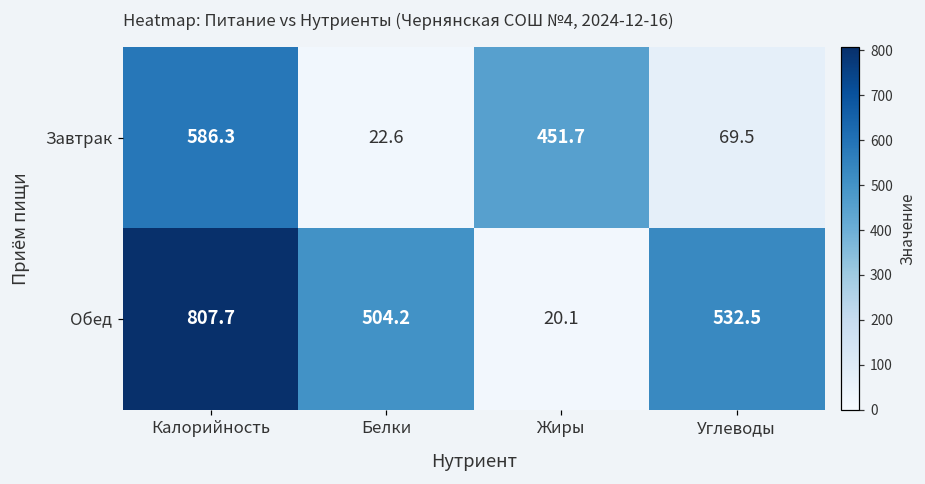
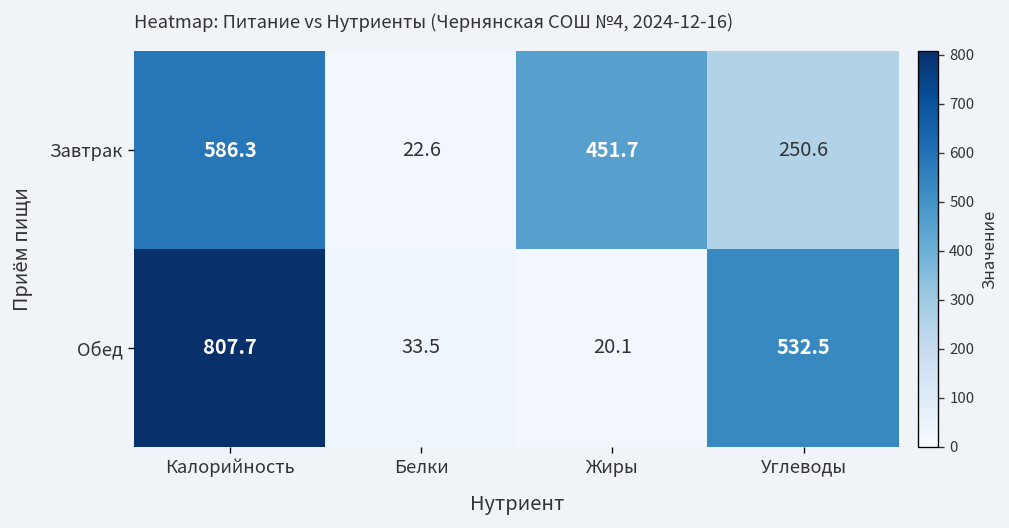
Завтрак, Углеводы: 69.5 -> 250.6
Обед, Белки: 504.2 -> 33.5
